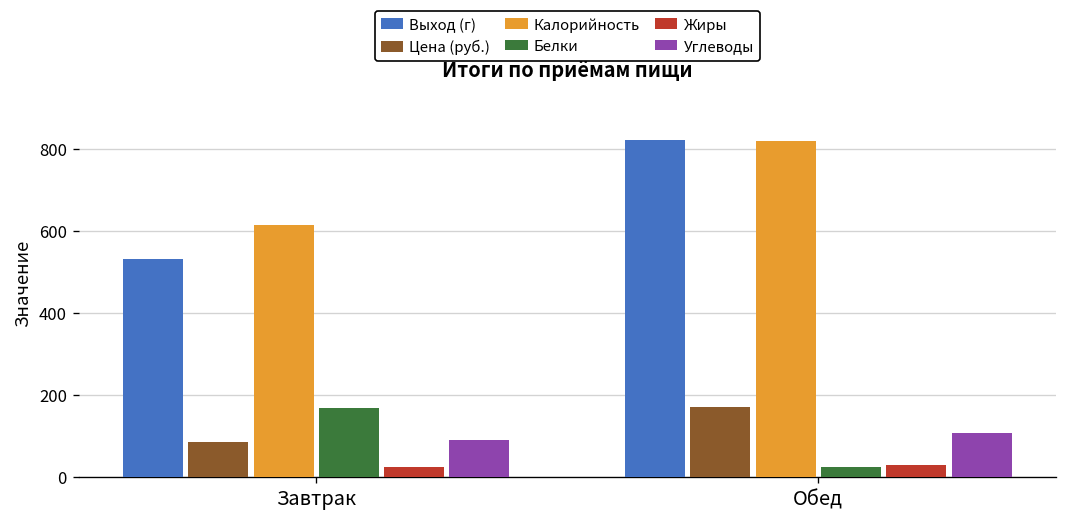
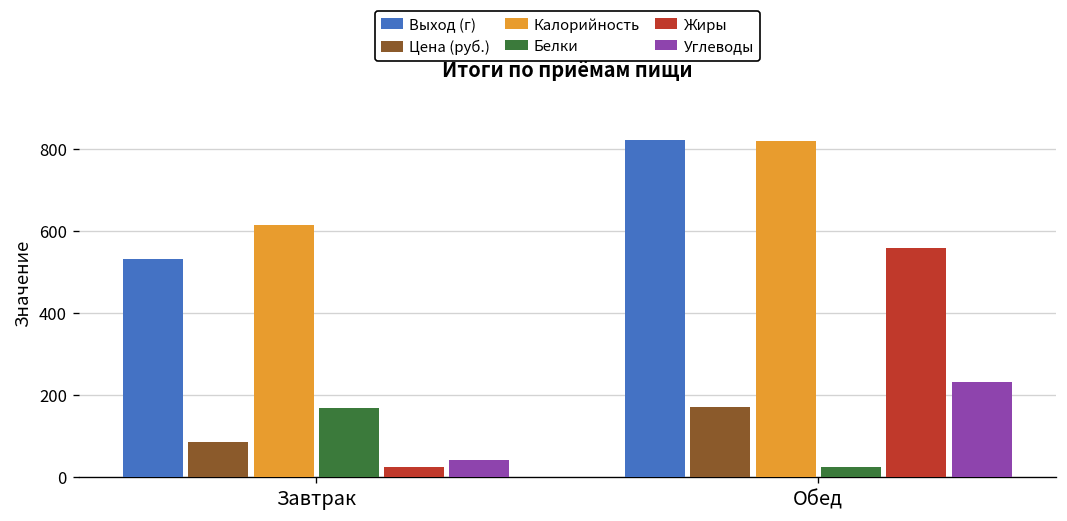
Углеводы, Завтрак: 90 -> 40
Жиры, Обед: 30 -> 560
Углеводы, Обед: 110 -> 230
